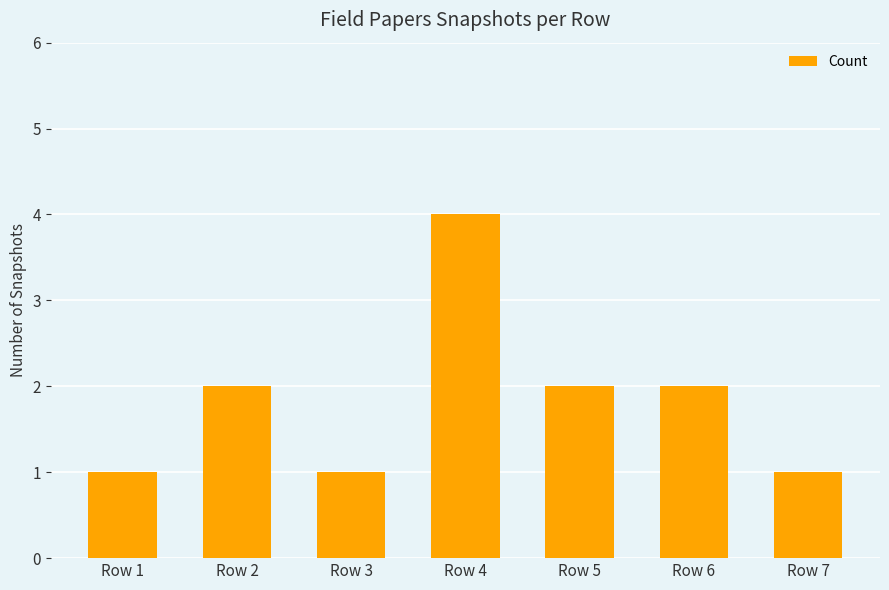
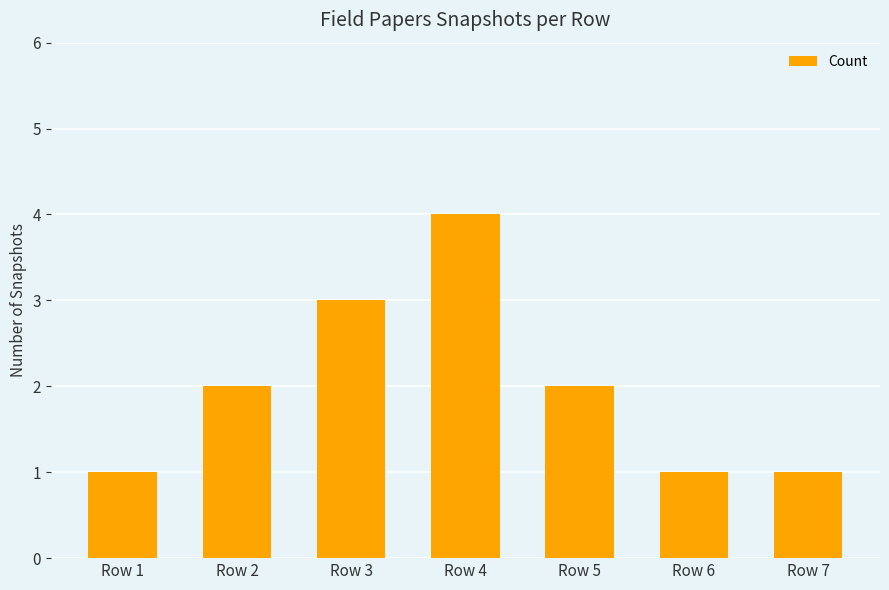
Row 3: 1 -> 3
Row 6: 2 -> 1
